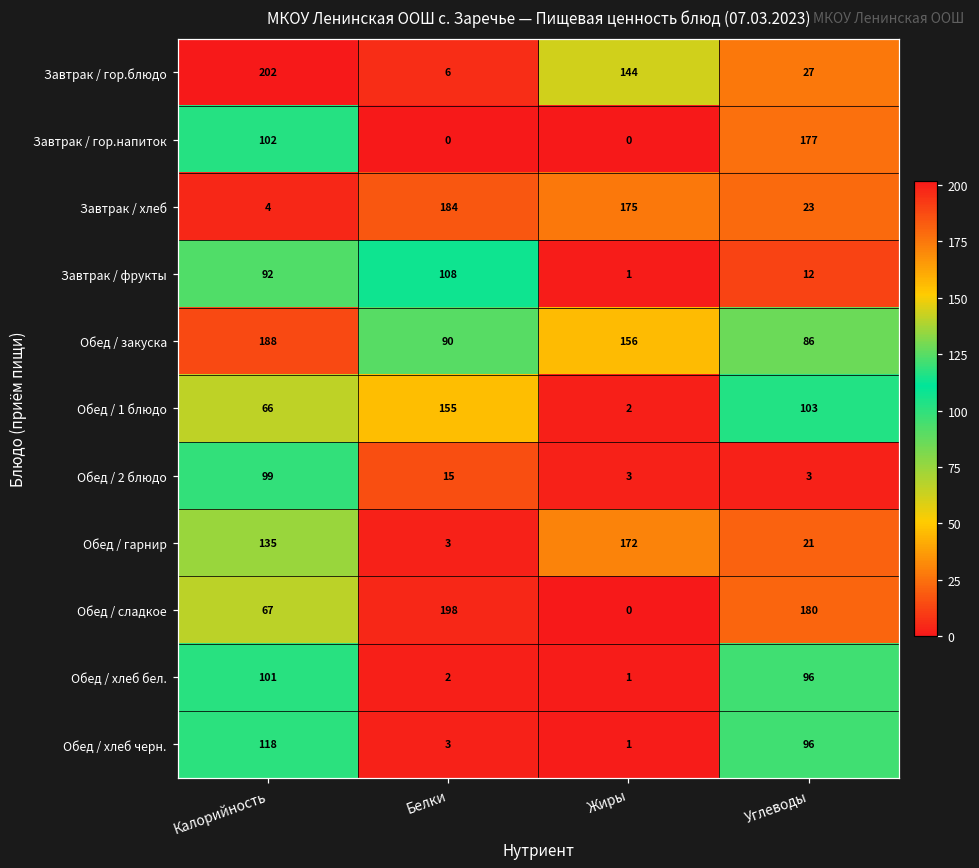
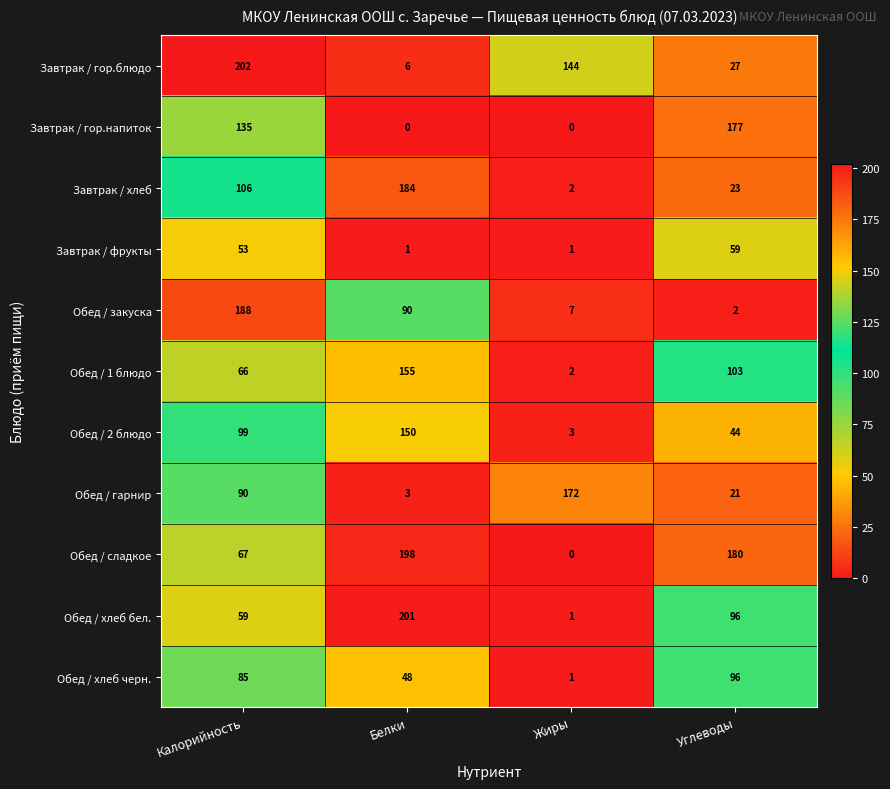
Завтрак / гор.напиток, Калорийность: 102 -> 135
Завтрак / хлеб, Калорийность: 4 -> 106
Завтрак / хлеб, Жиры: 175 -> 2
Завтрак / фрукты, Калорийность: 92 -> 53
Завтрак / фрукты, Белки: 108 -> 1
Завтрак / фрукты, Углеводы: 12 -> 59
Обед / закуска, Жиры: 156 -> 7
Обед / закуска, Углеводы: 86 -> 2
Обед / 2 блюдо, Белки: 15 -> 150
Обед / 2 блюдо, Углеводы: 3 -> 44
Обед / гарнир, Калорийность: 135 -> 90
Обед / хлеб бел., Калорийность: 101 -> 59
Обед / хлеб бел., Белки: 2 -> 201
Обед / хлеб черн., Калорийность: 118 -> 85
Обед / хлеб черн., Белки: 3 -> 48
